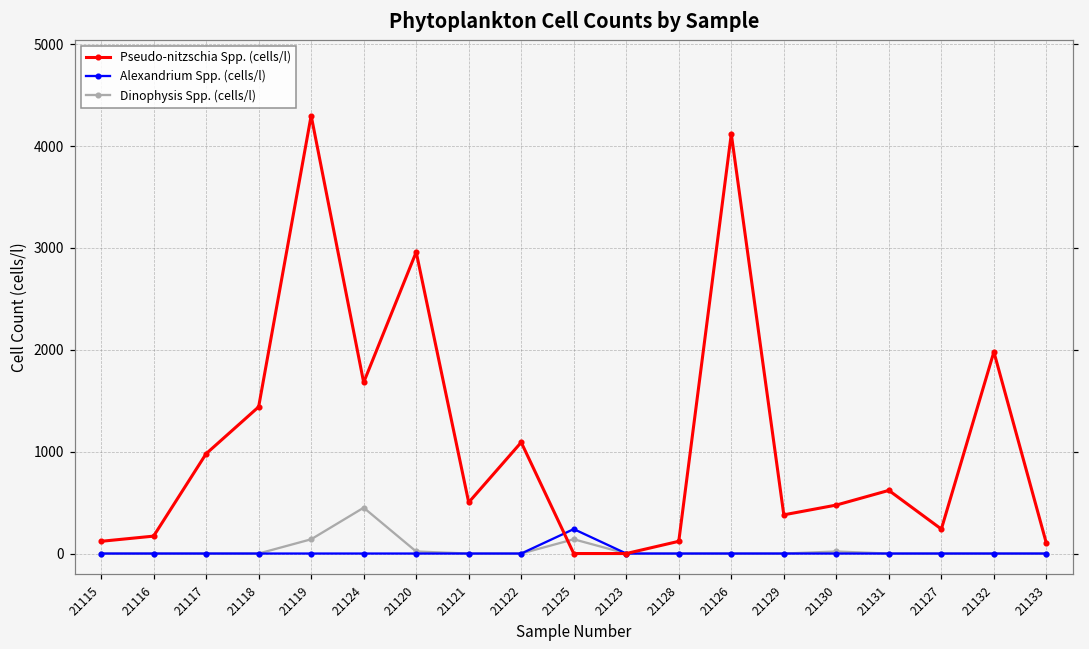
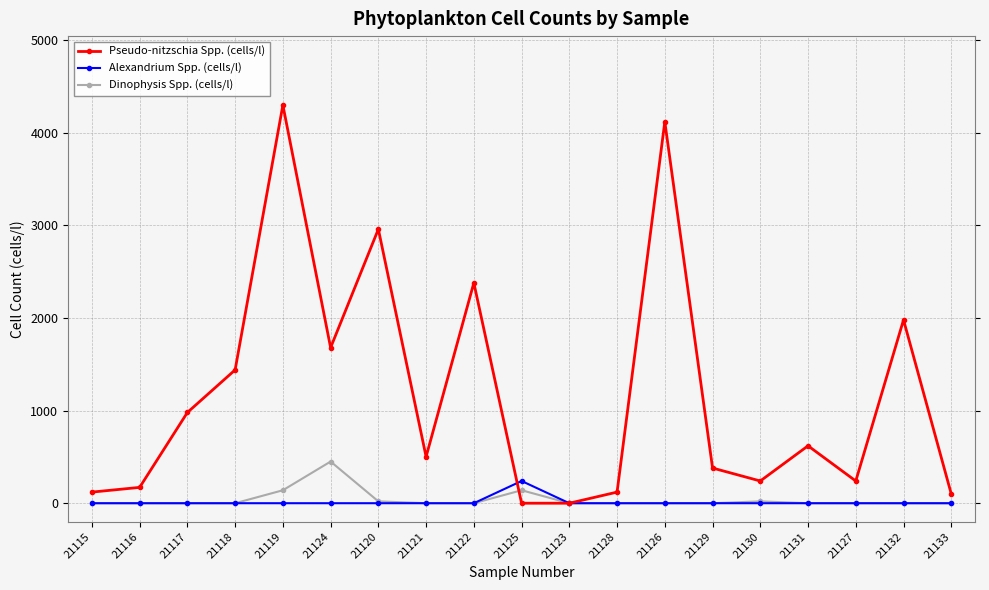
Pseudo-nitzschia Spp. (cells/l), 21122: 1100 -> 2400
Pseudo-nitzschia Spp. (cells/l), 21130: 500 -> 200
